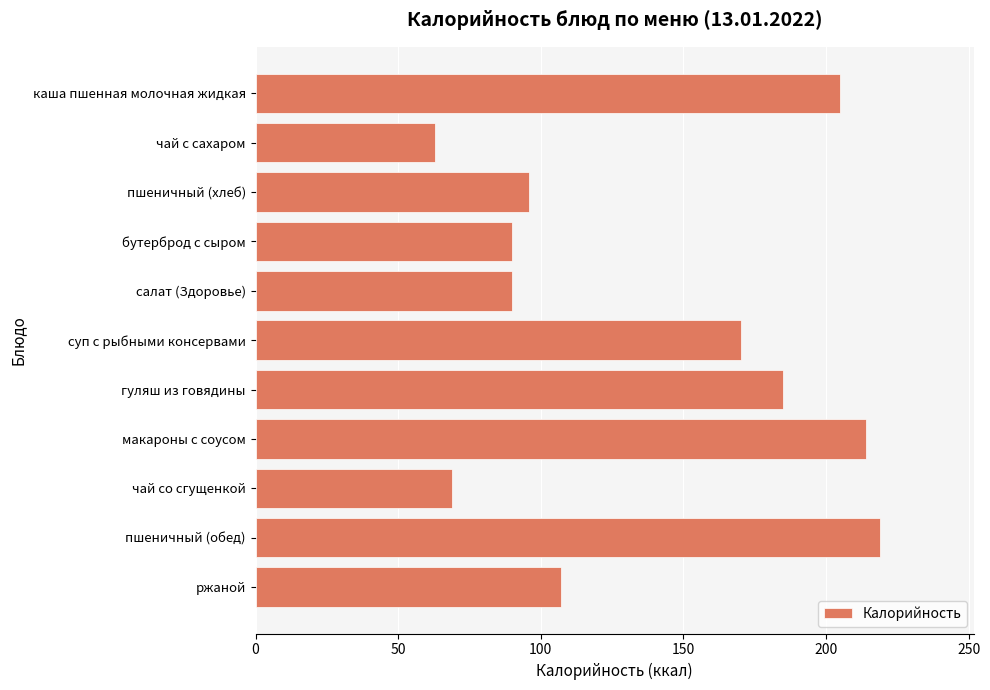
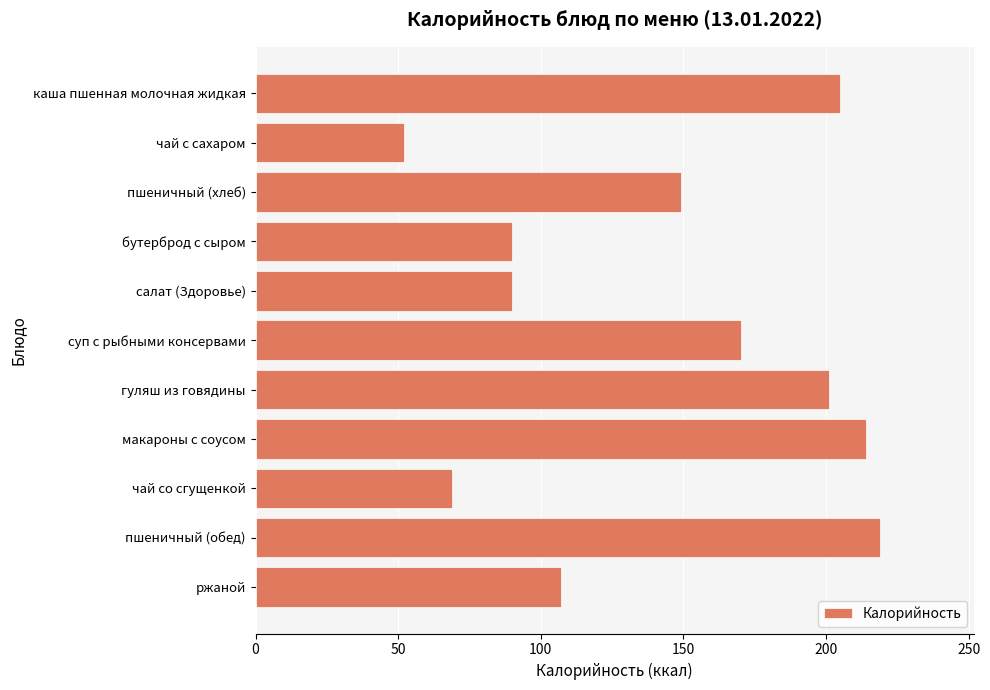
чай с сахаром: 63 -> 52
пшеничный (хлеб): 96 -> 149
гуляш из говядины: 185 -> 201
